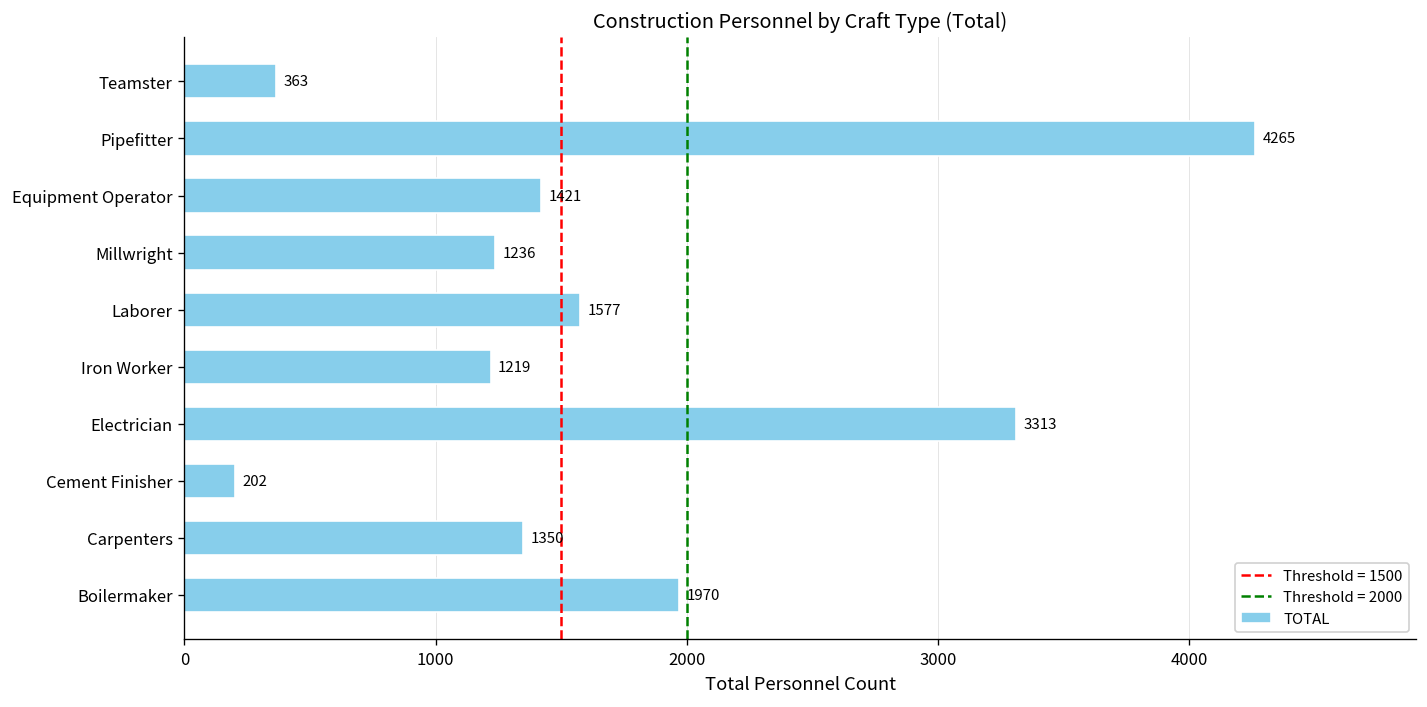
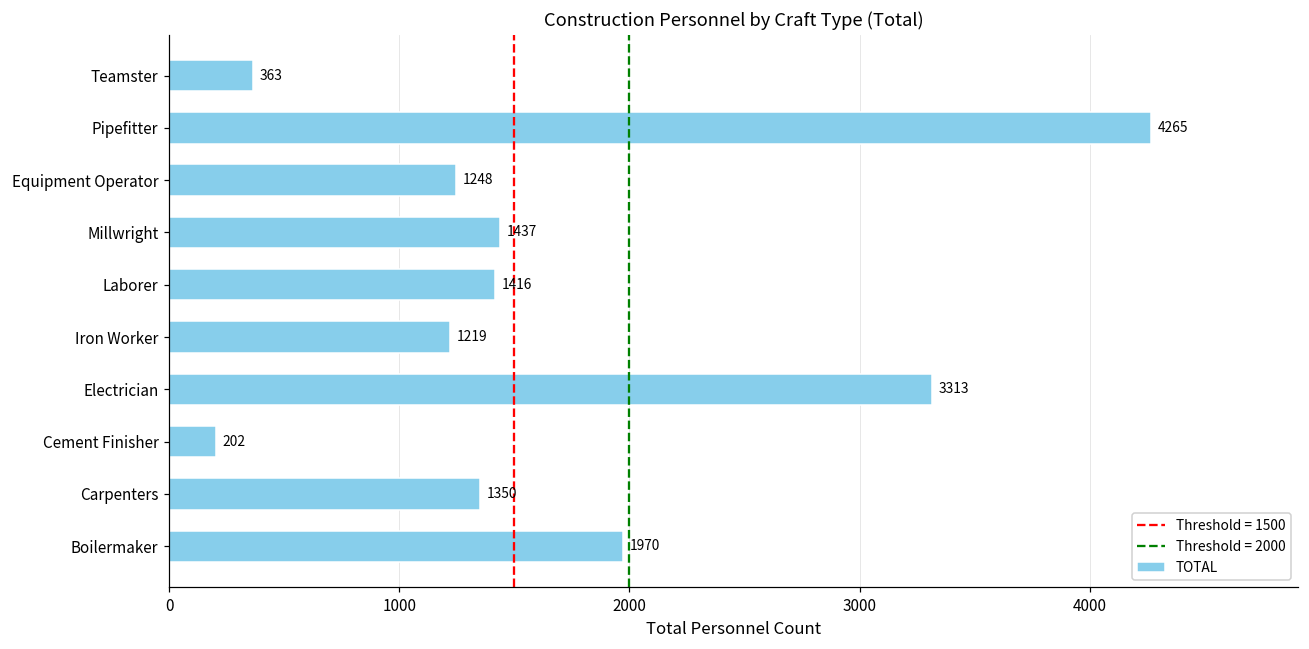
Equipment Operator: 1421 -> 1248
Millwright: 1236 -> 1437
Laborer: 1577 -> 1416
